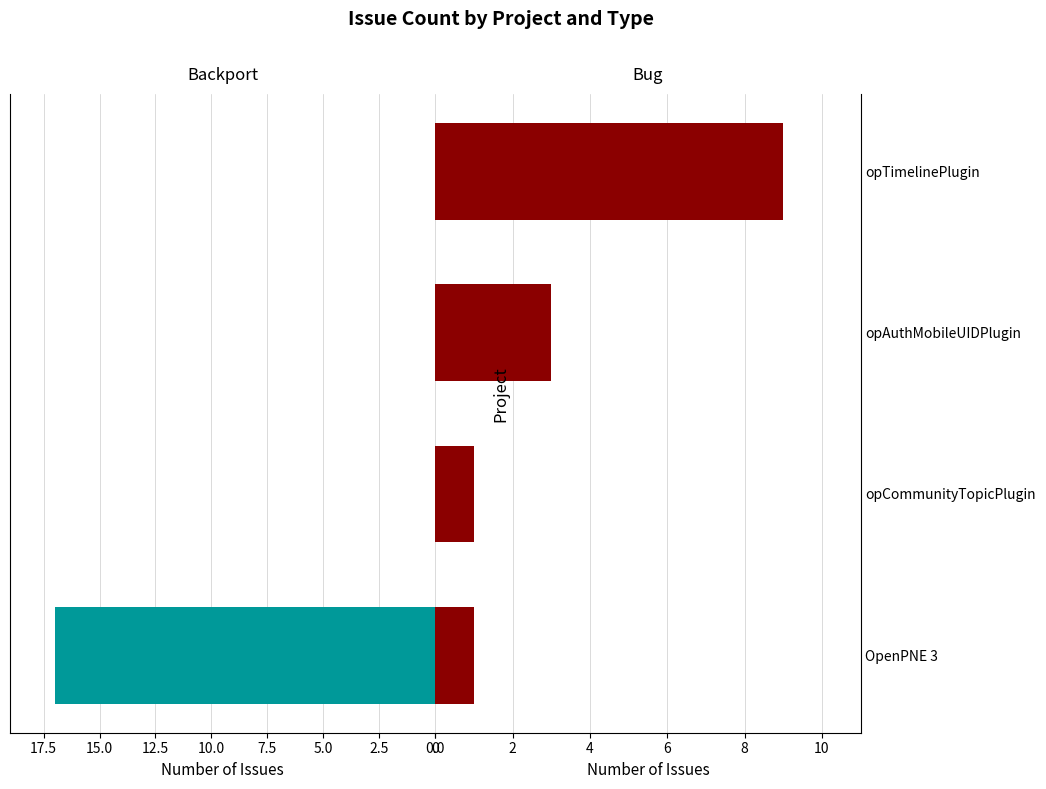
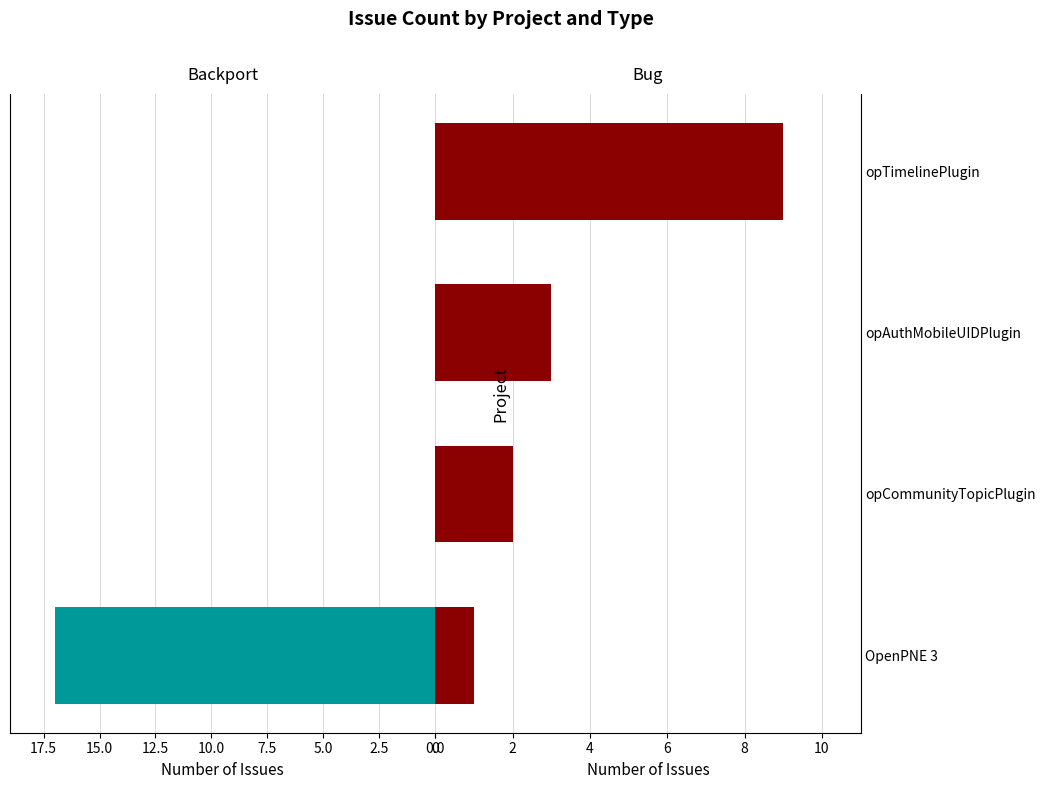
Bug, opCommunityTopicPlugin: 1 -> 2
